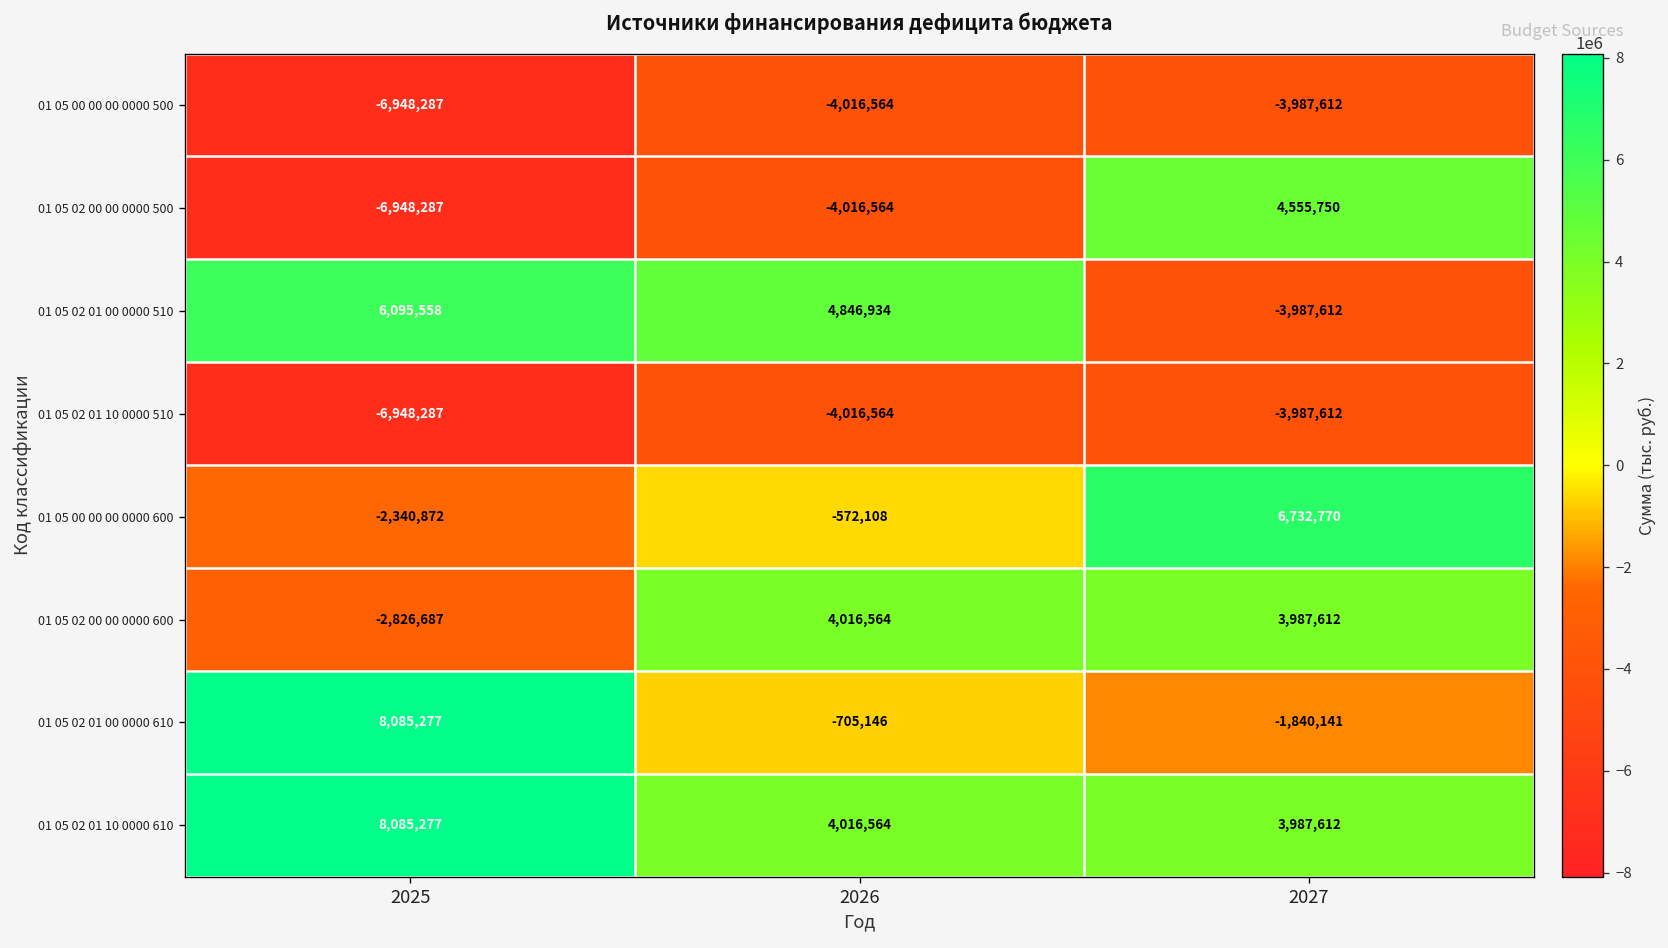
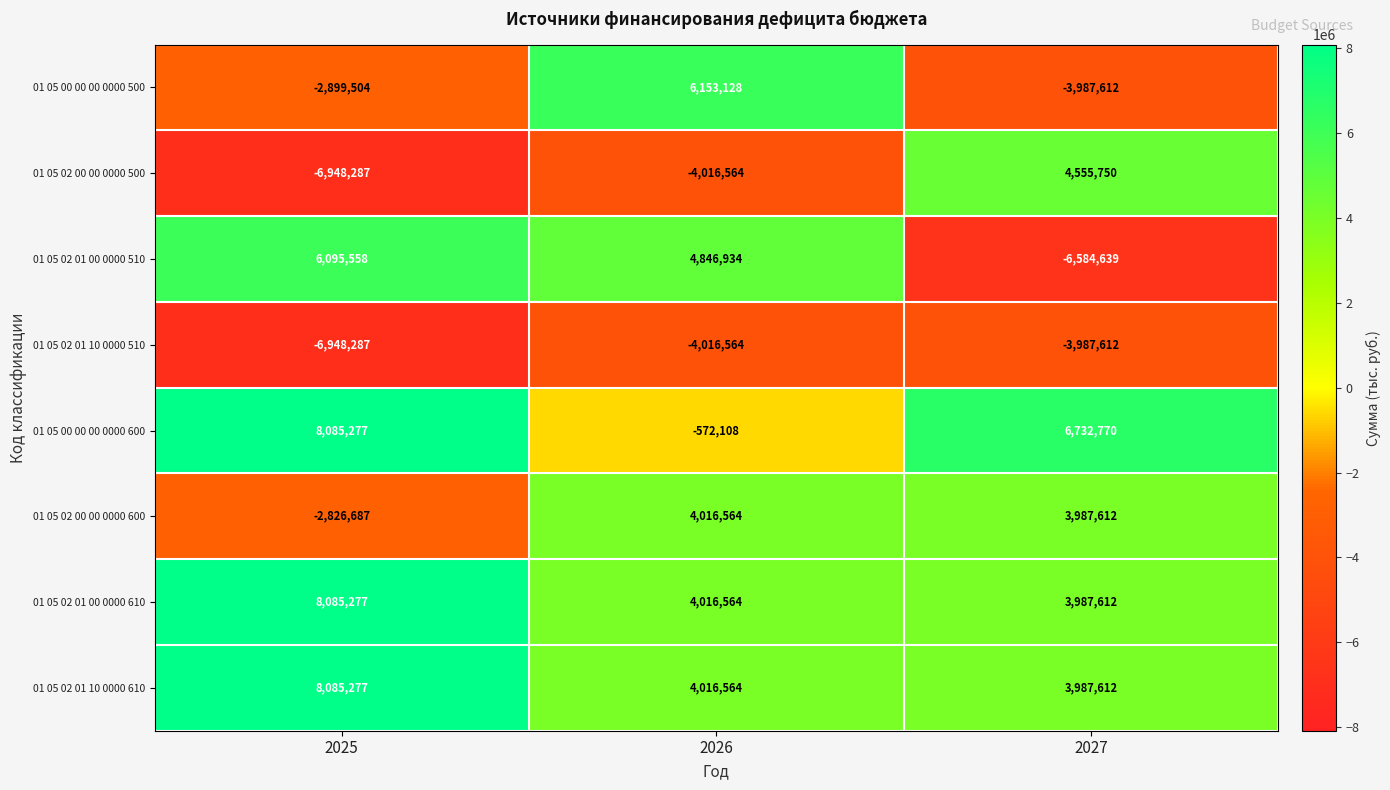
01 05 00 00 00 0000 500, 2025: -6,948,287 -> -2,899,504
01 05 00 00 00 0000 500, 2026: -4,016,564 -> 6,153,128
01 05 02 01 00 0000 510, 2027: -3,987,612 -> -6,584,639
01 05 00 00 00 0000 600, 2025: -2,340,872 -> 8,085,277
01 05 02 01 00 0000 610, 2026: -705,146 -> 4,016,564
01 05 02 01 00 0000 610, 2027: -1,840,141 -> 3,987,612
